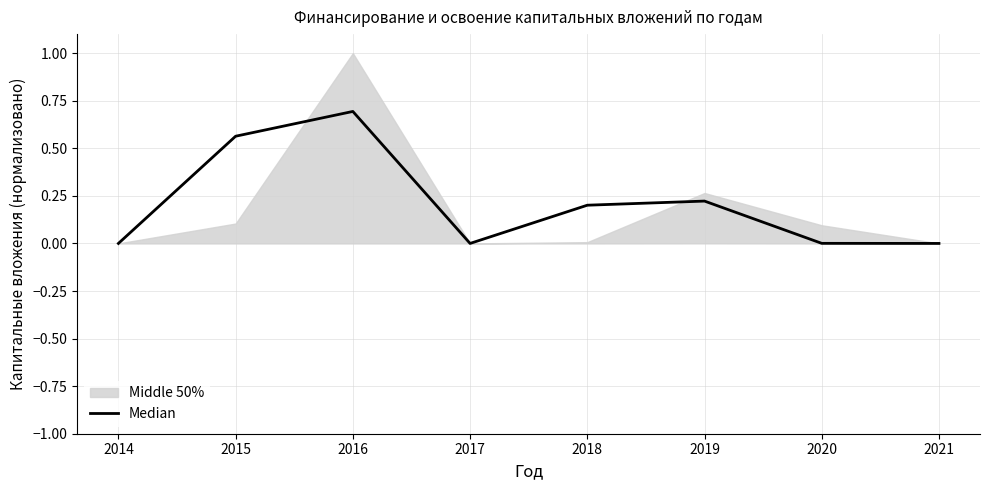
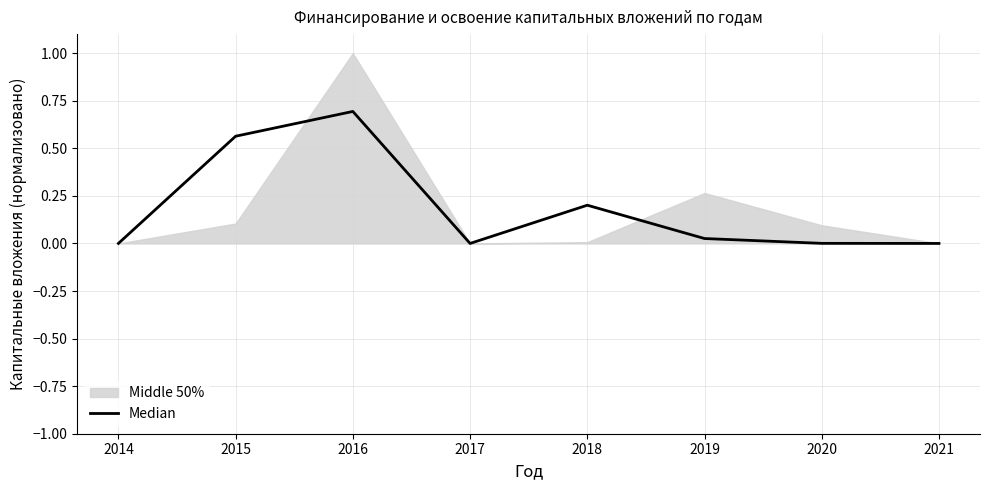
Median, 2019: 0.22 -> 0.03
